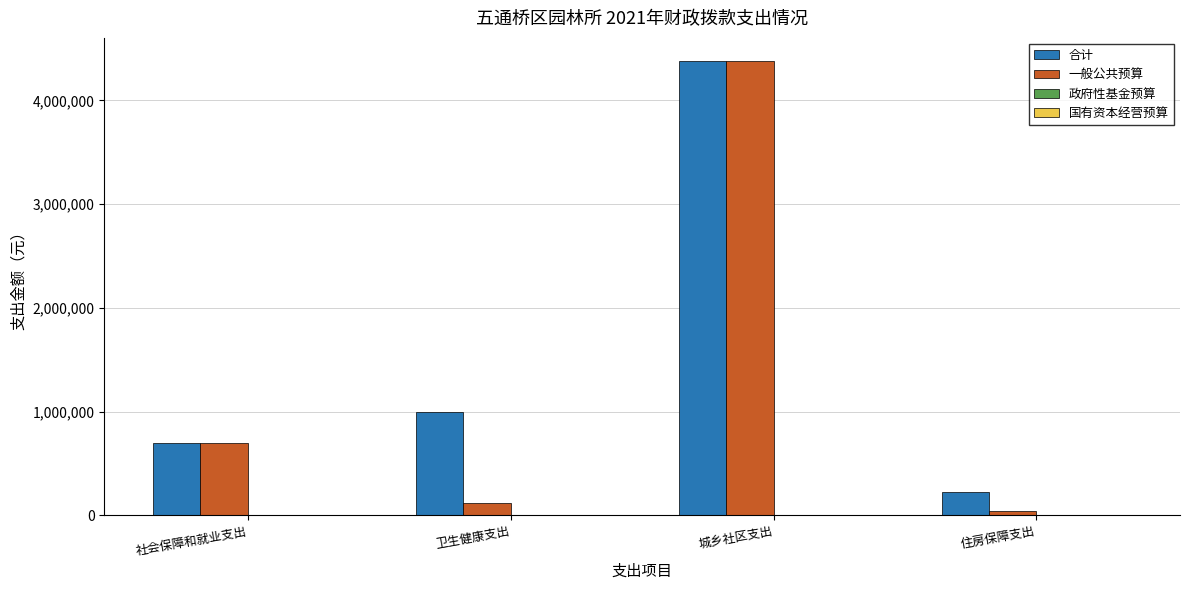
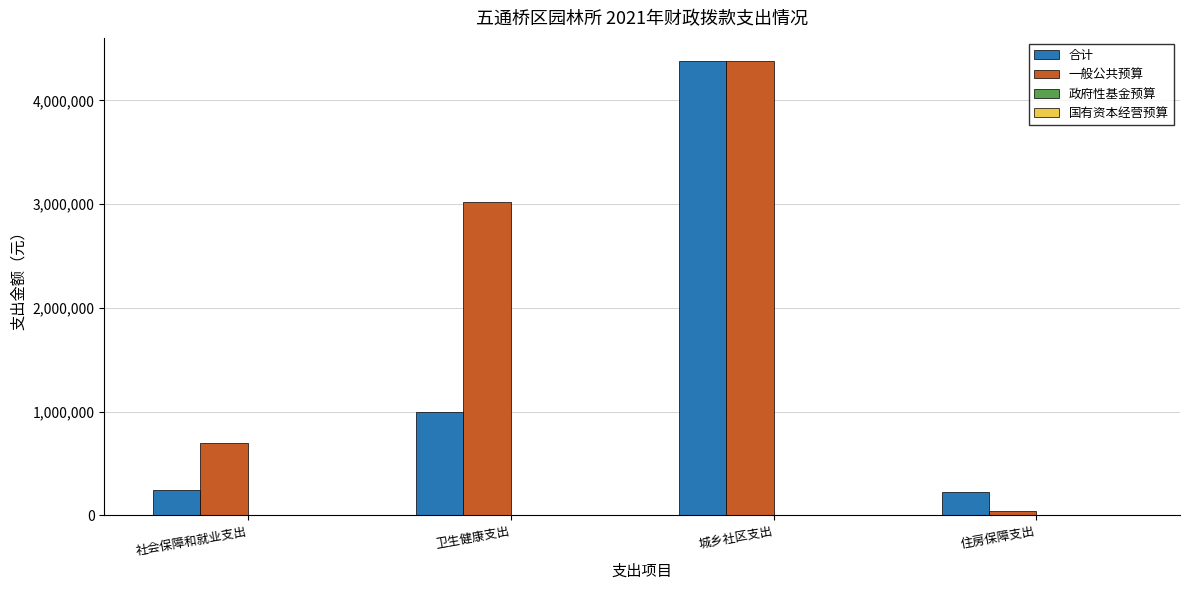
合计, 社会保障和就业支出: 700,000 -> 240,000
一般公共预算, 卫生健康支出: 110,000 -> 3,020,000
